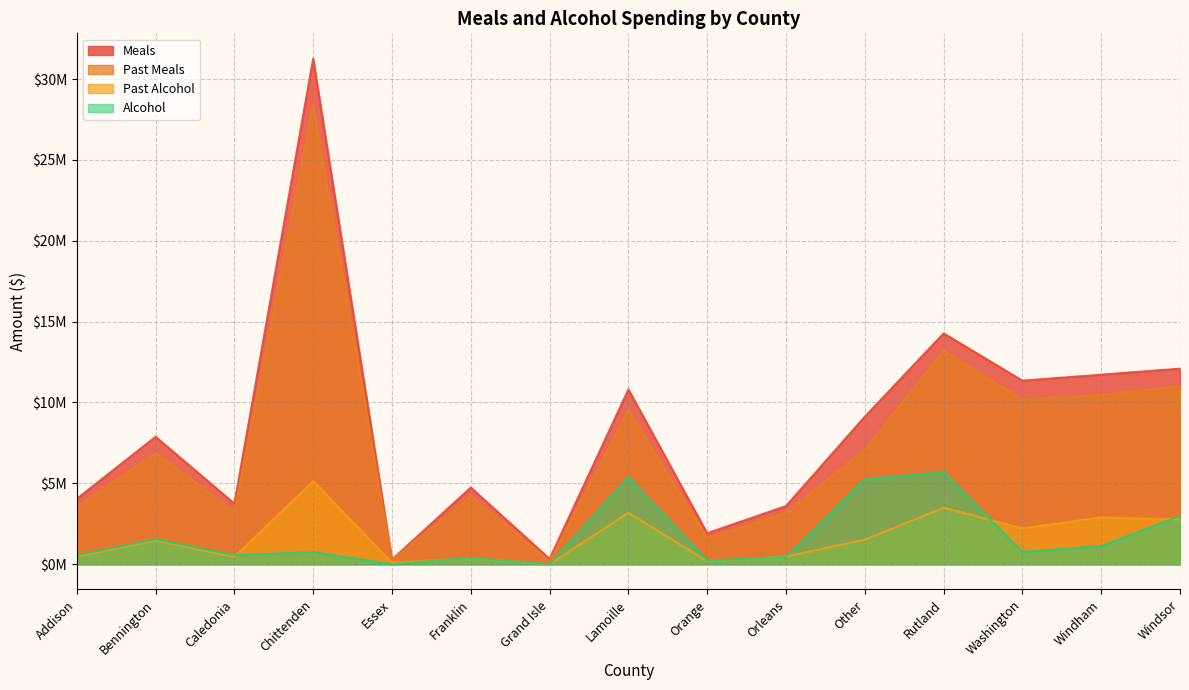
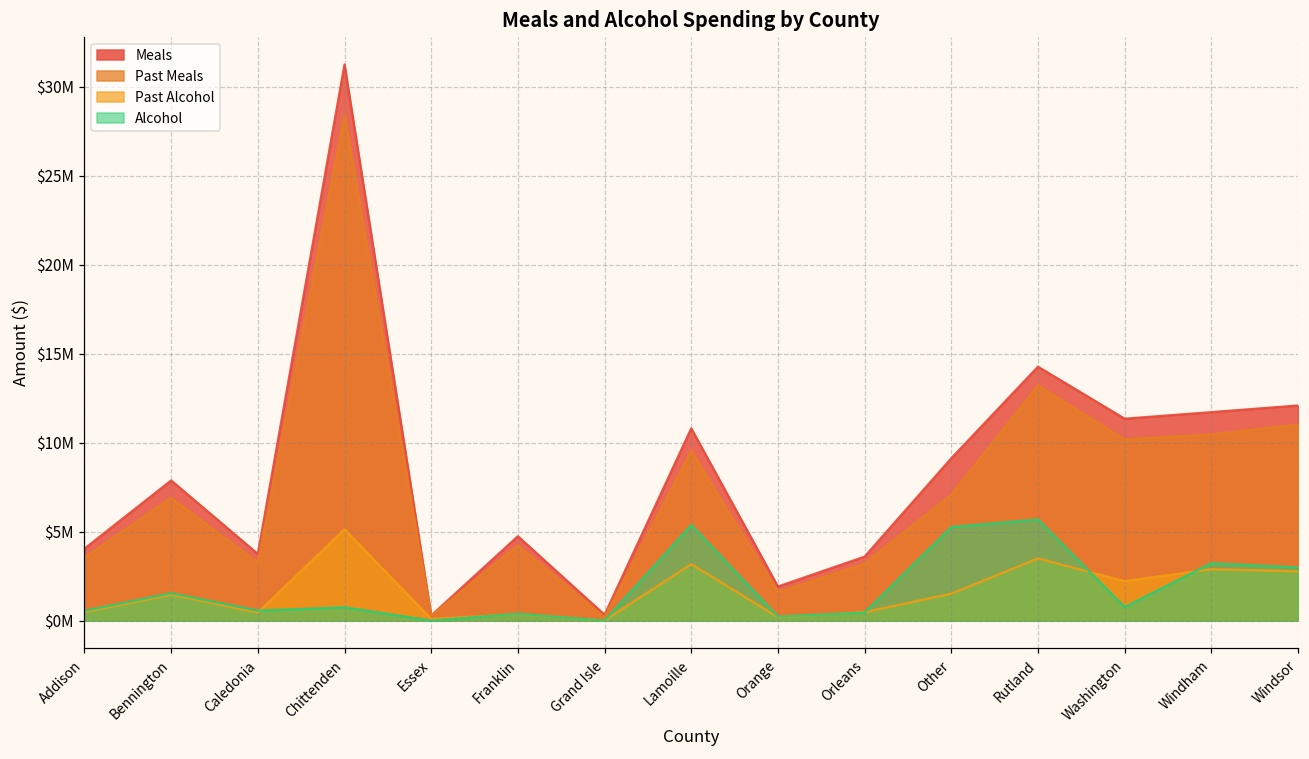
Alcohol, Windham: $1100000 -> $3200000
